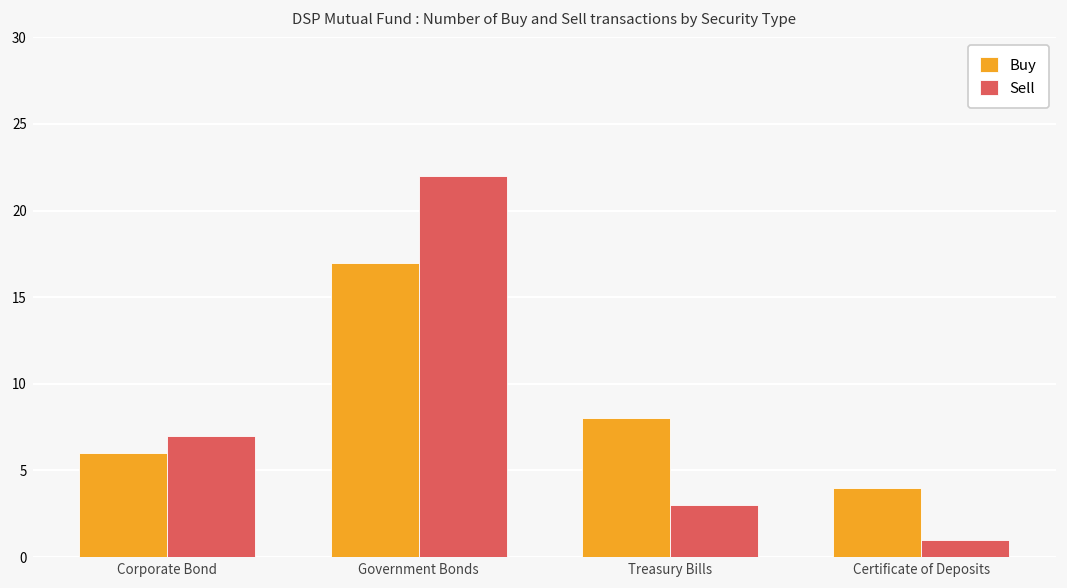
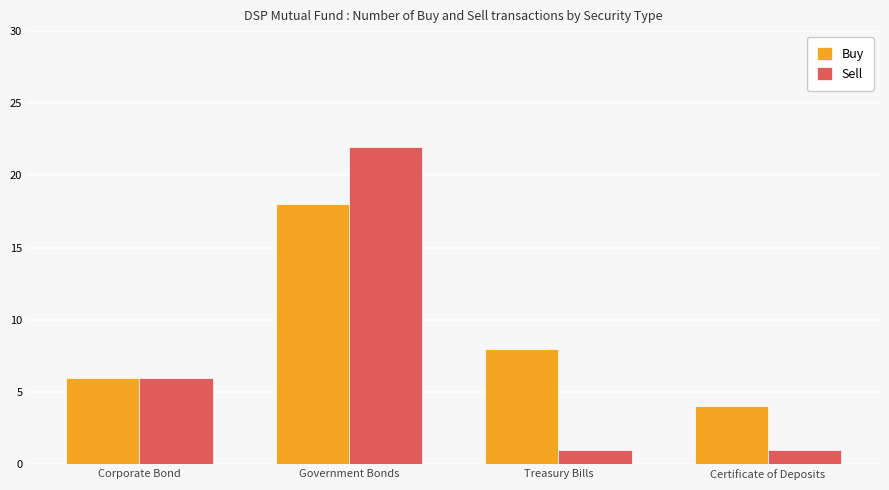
Sell, Corporate Bond: 7 -> 6
Buy, Government Bonds: 17 -> 18
Sell, Treasury Bills: 3 -> 1
